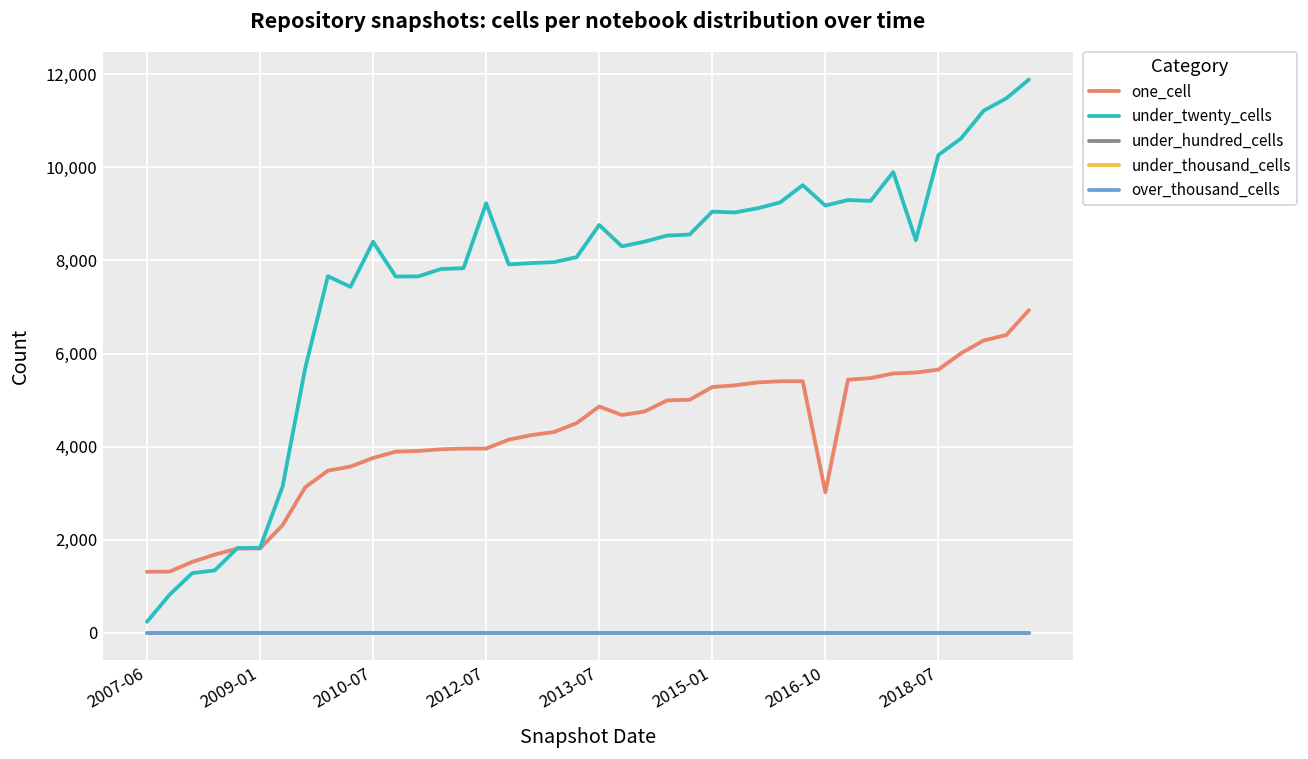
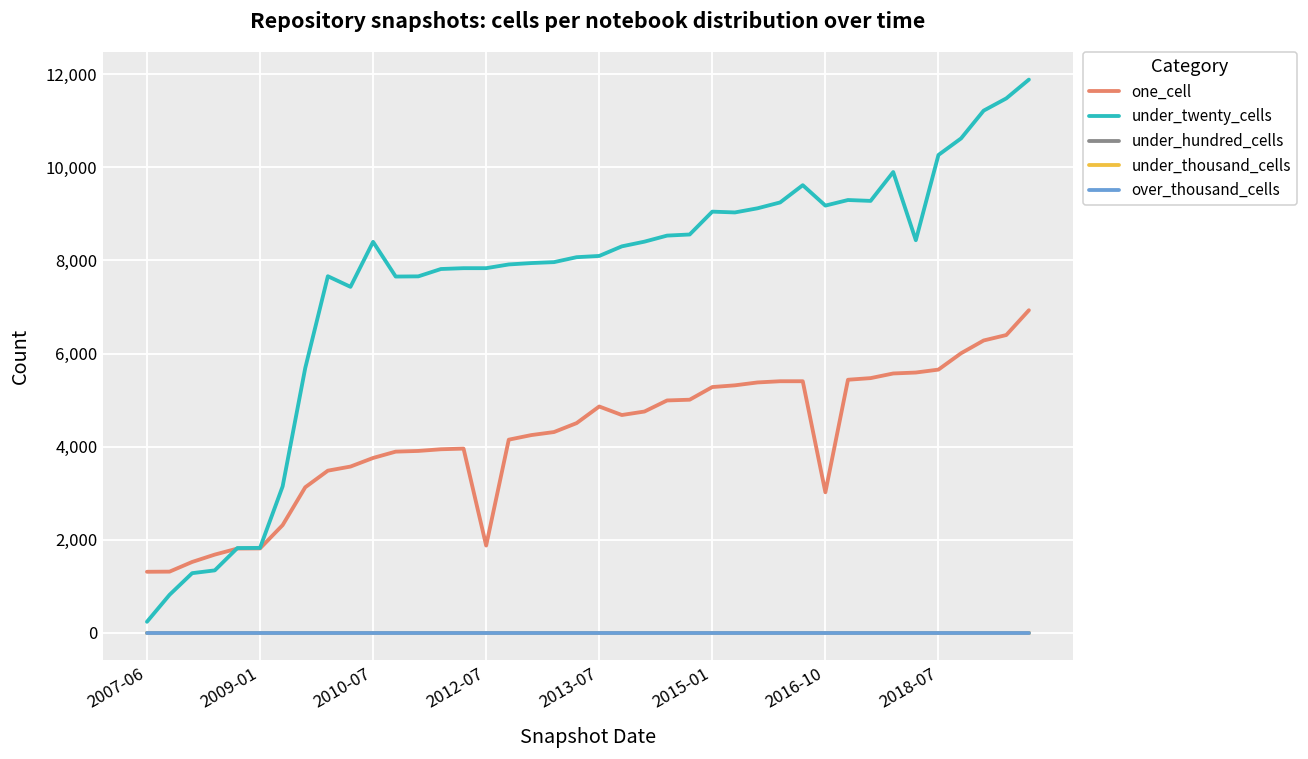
one_cell, 2012-07: 4,000 -> 1,900
under_twenty_cells, 2012-07: 9,200 -> 7,800
under_twenty_cells, 2013-07: 8,800 -> 8,100
